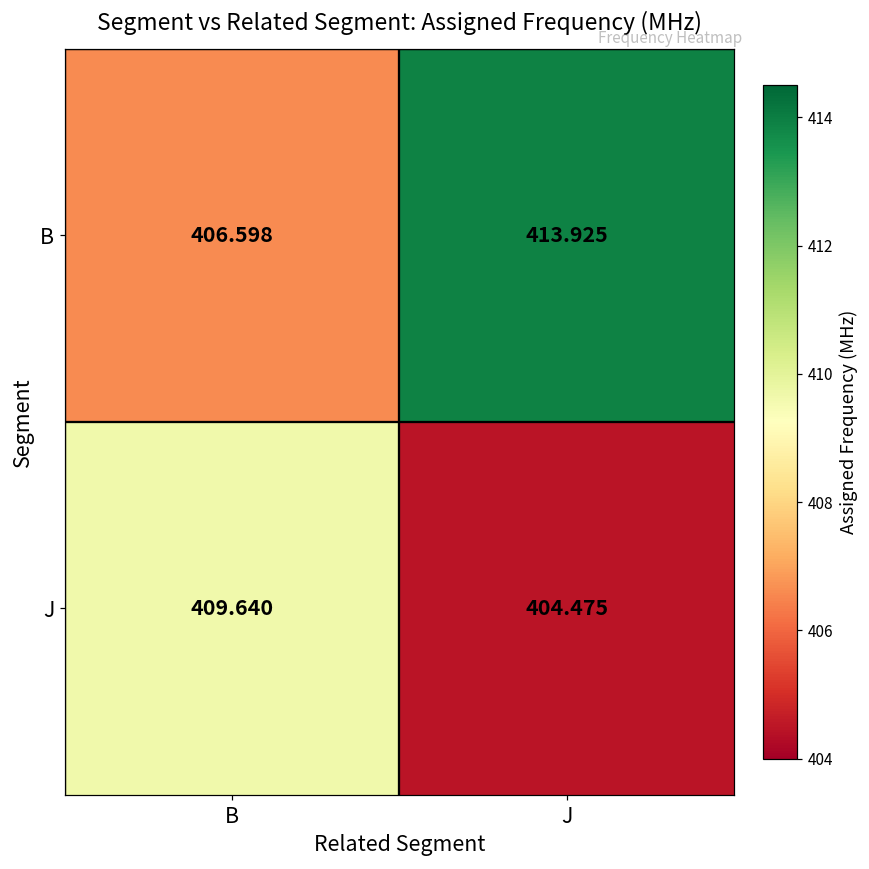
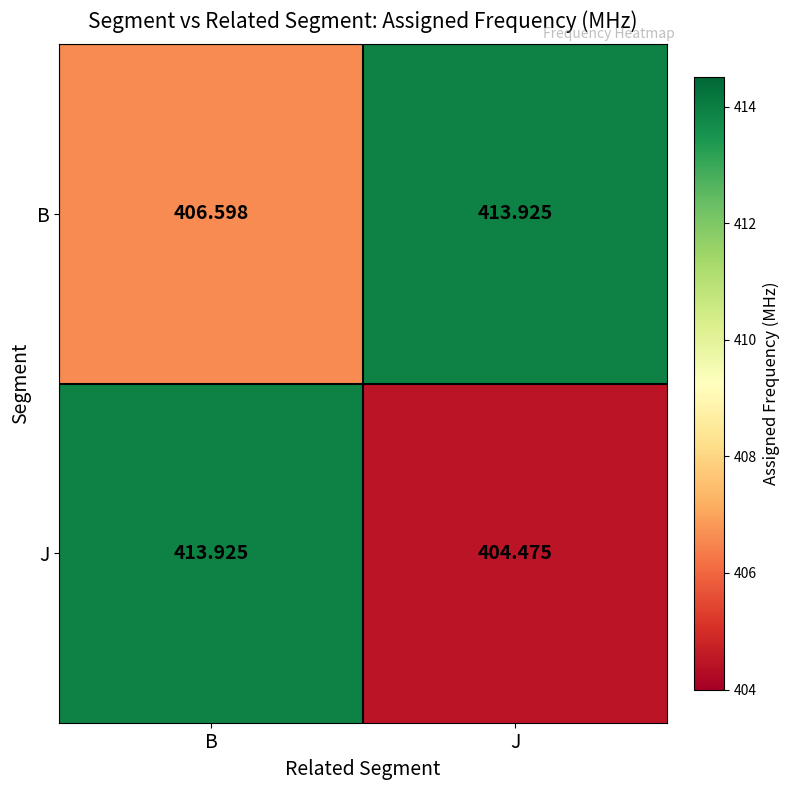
J, B: 409.640 -> 413.925
